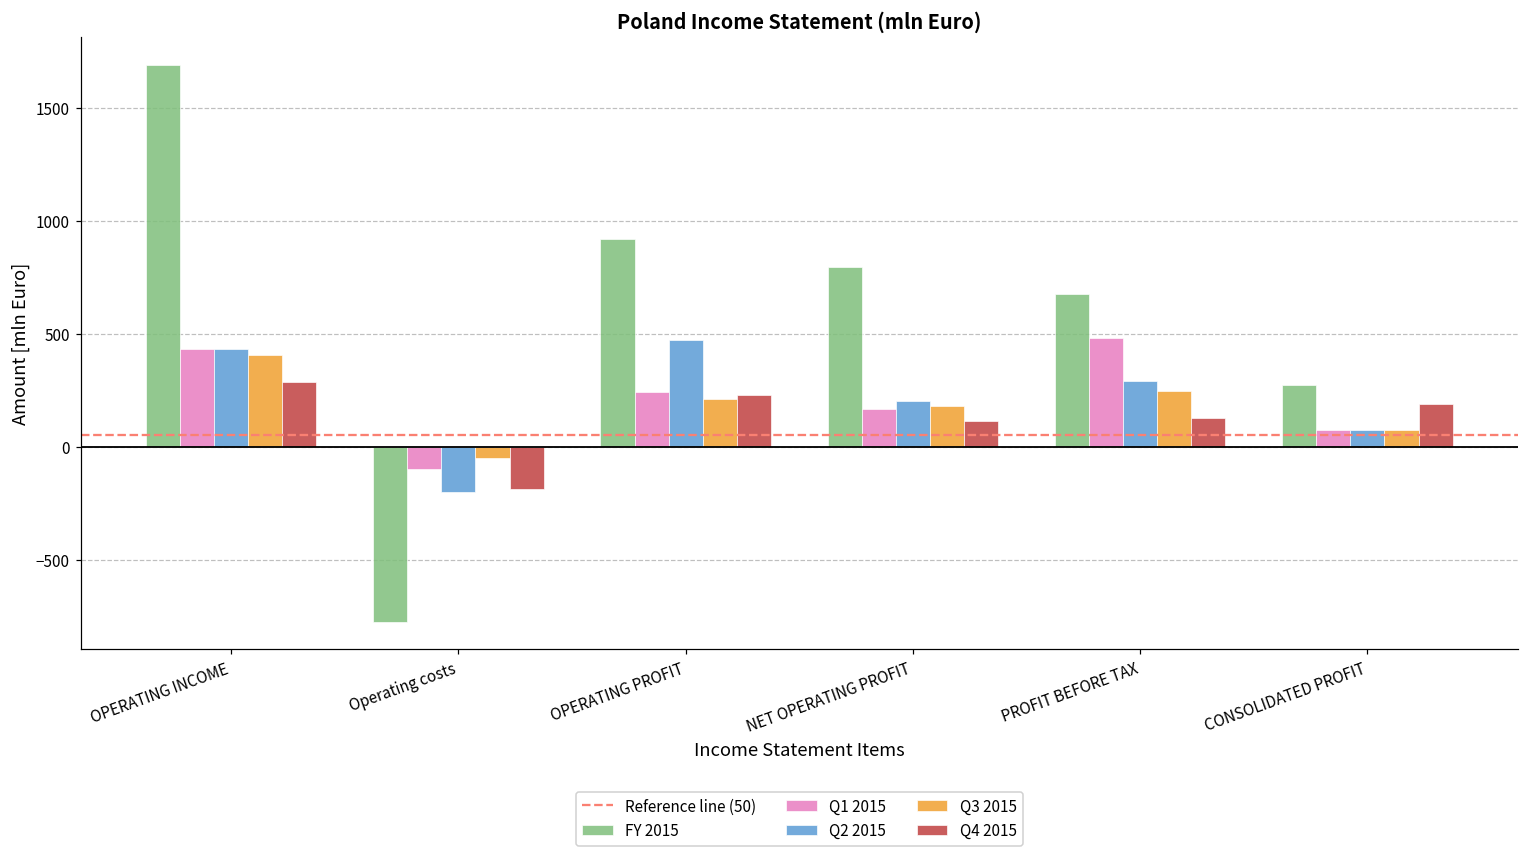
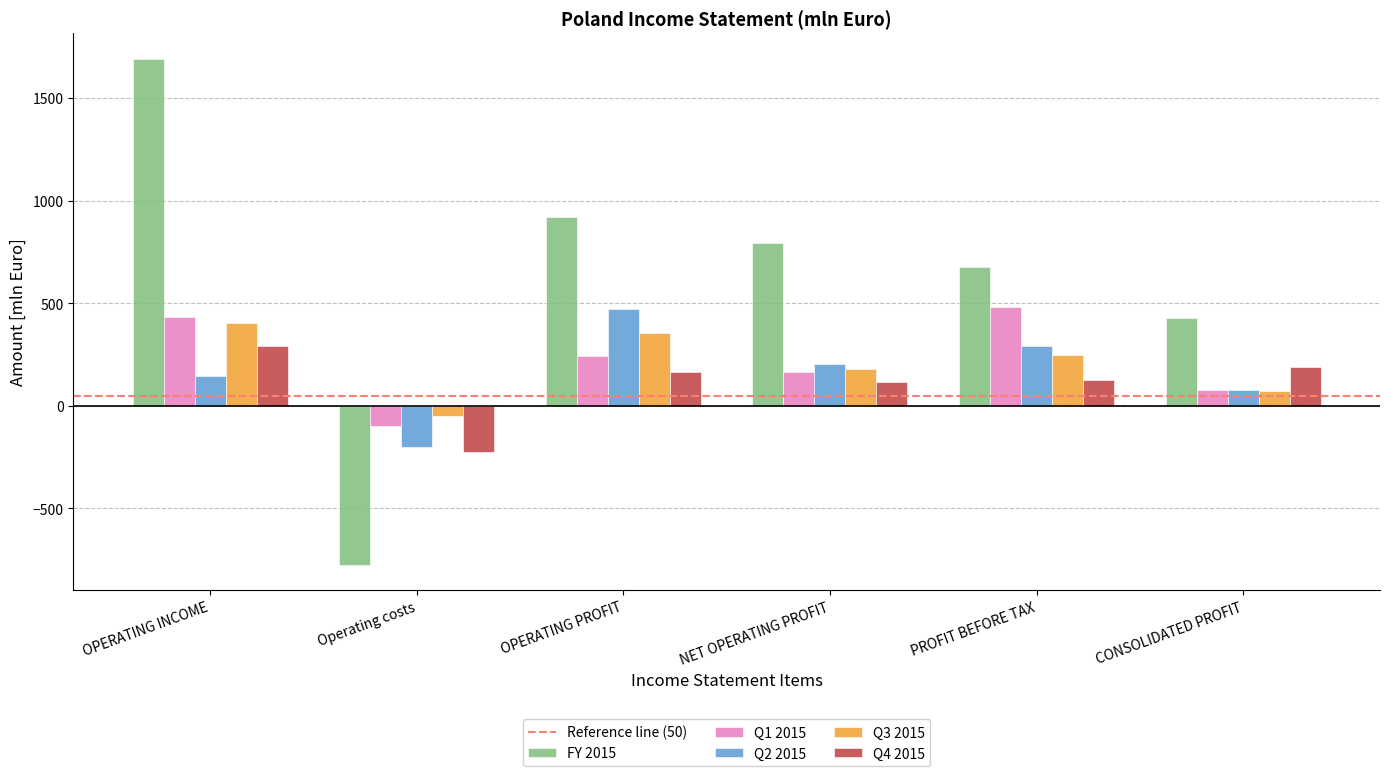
Q2 2015, OPERATING INCOME: 440 -> 140
Q4 2015, Operating costs: -190 -> -230
Q3 2015, OPERATING PROFIT: 210 -> 350
Q4 2015, OPERATING PROFIT: 230 -> 170
FY 2015, CONSOLIDATED PROFIT: 270 -> 430
